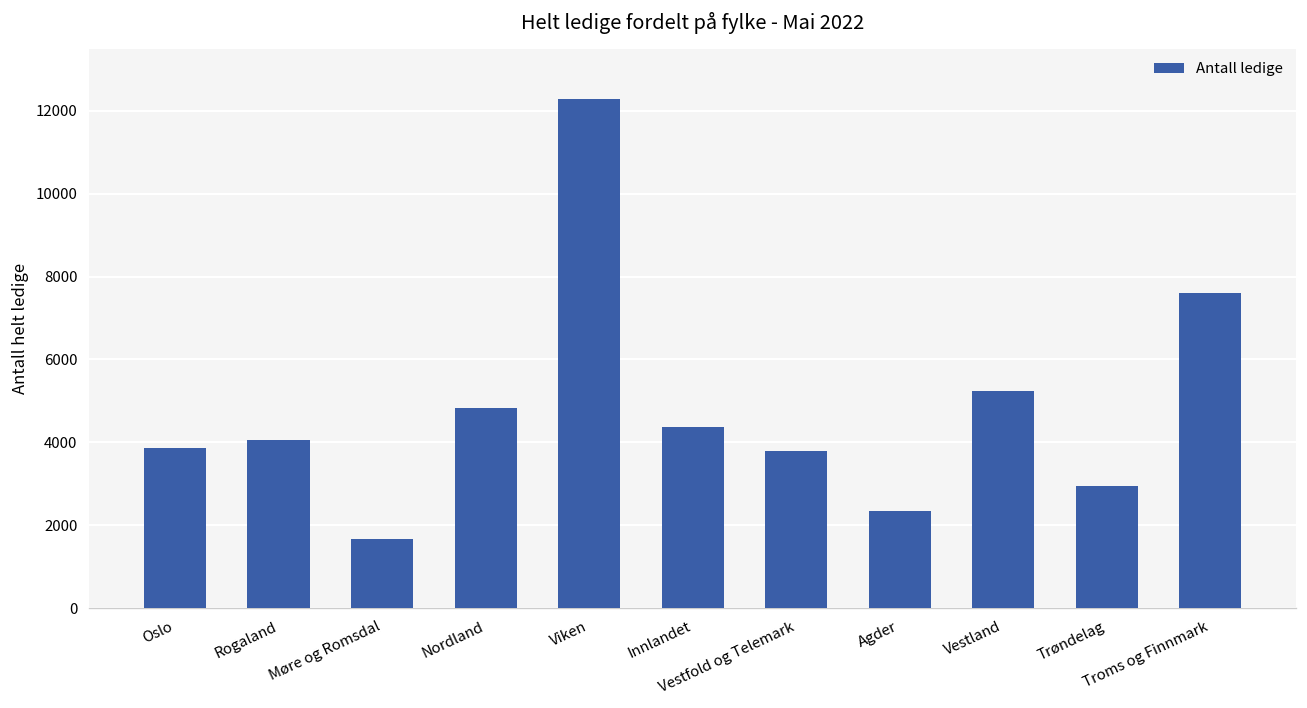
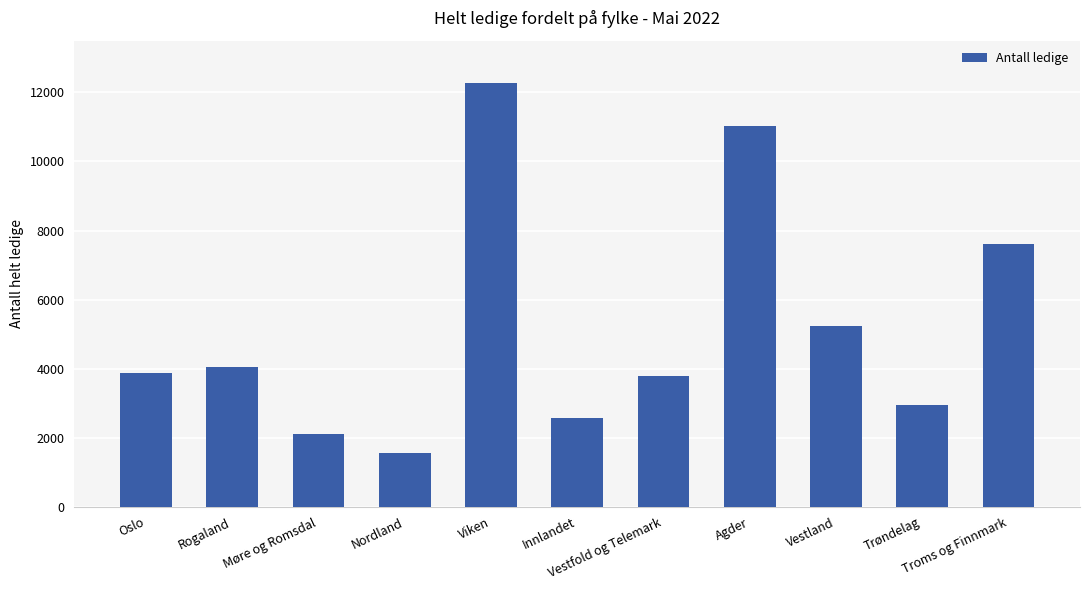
Møre og Romsdal: 1700 -> 2100
Nordland: 4800 -> 1600
Innlandet: 4400 -> 2600
Agder: 2300 -> 11000
